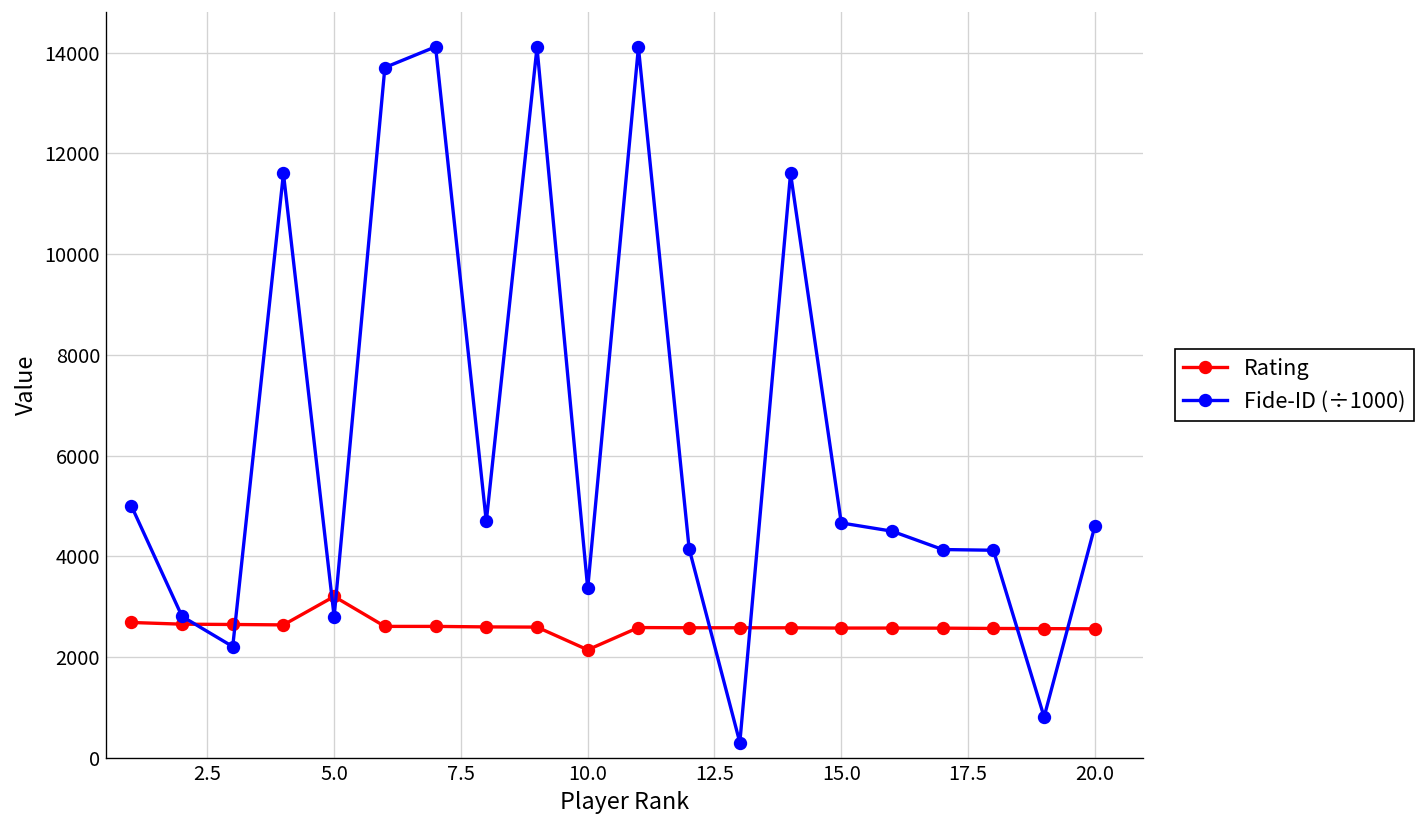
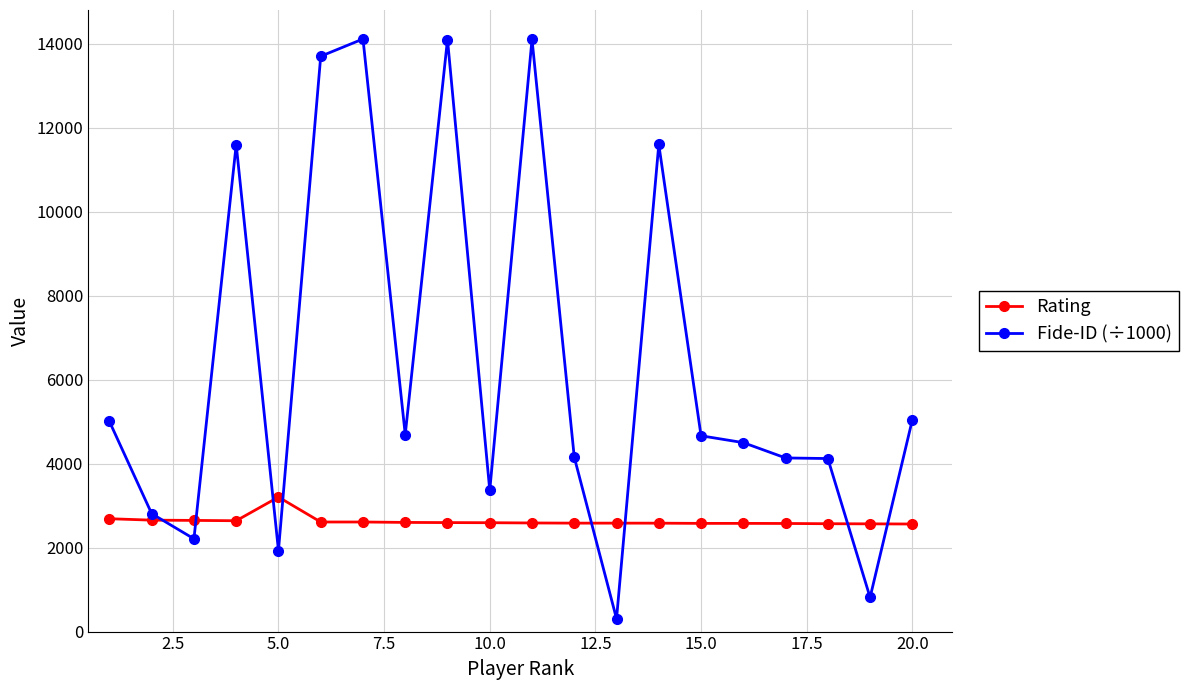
Fide-ID (÷1000), 5.0: 2800 -> 1900
Rating, 10.0: 2100 -> 2600
Fide-ID (÷1000), 20.0: 4600 -> 5000
